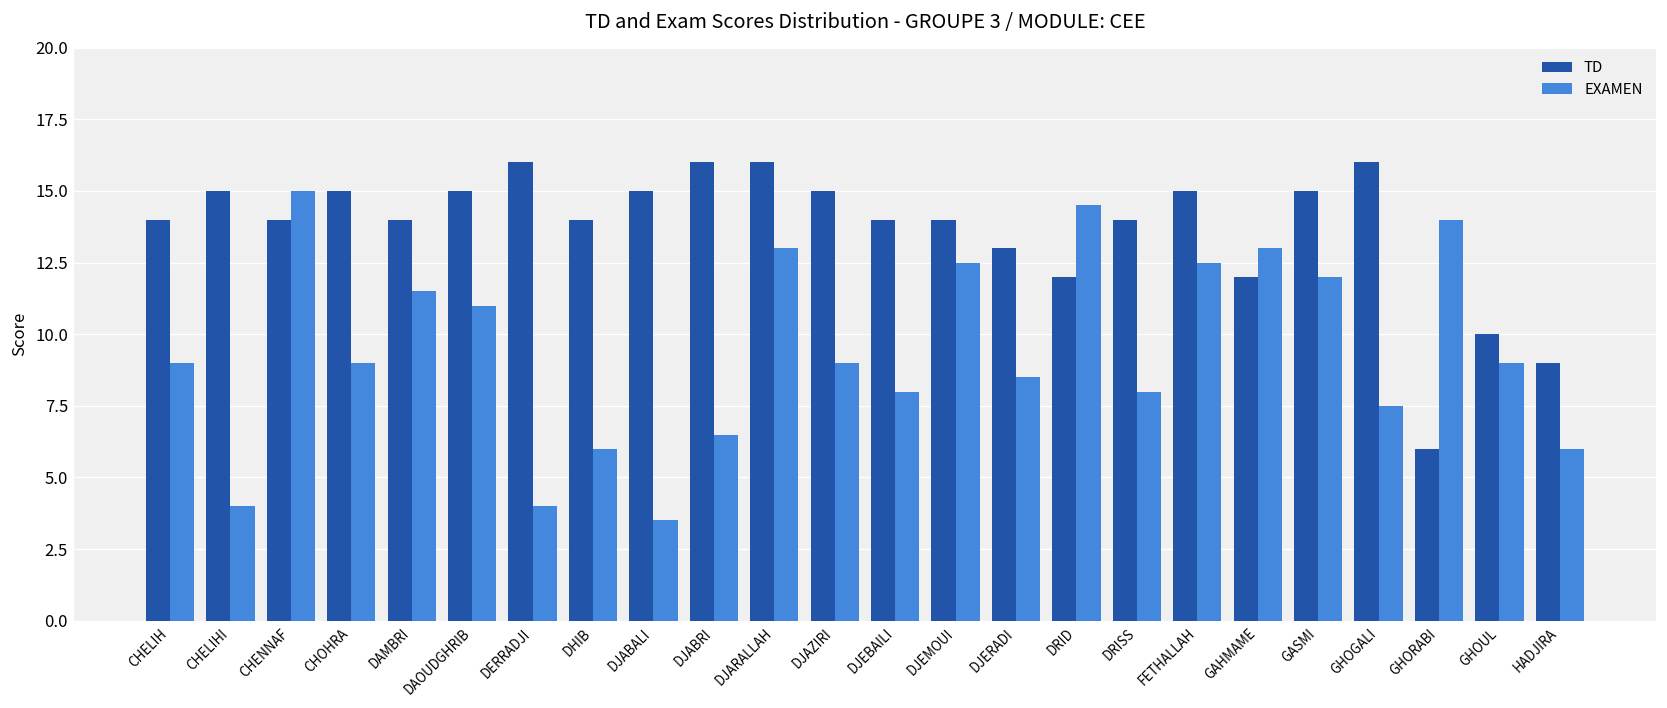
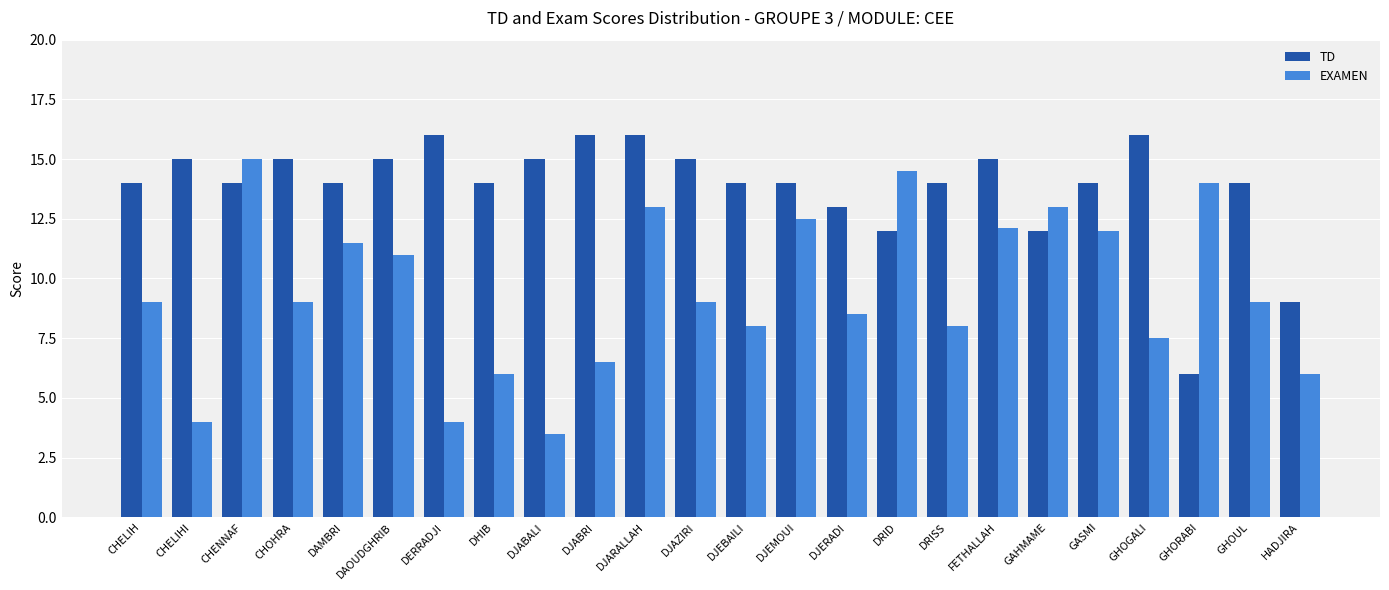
EXAMEN, FETHALLAH: 12.5 -> 12.1
TD, GASMI: 15 -> 14
TD, GHOUL: 10 -> 14
